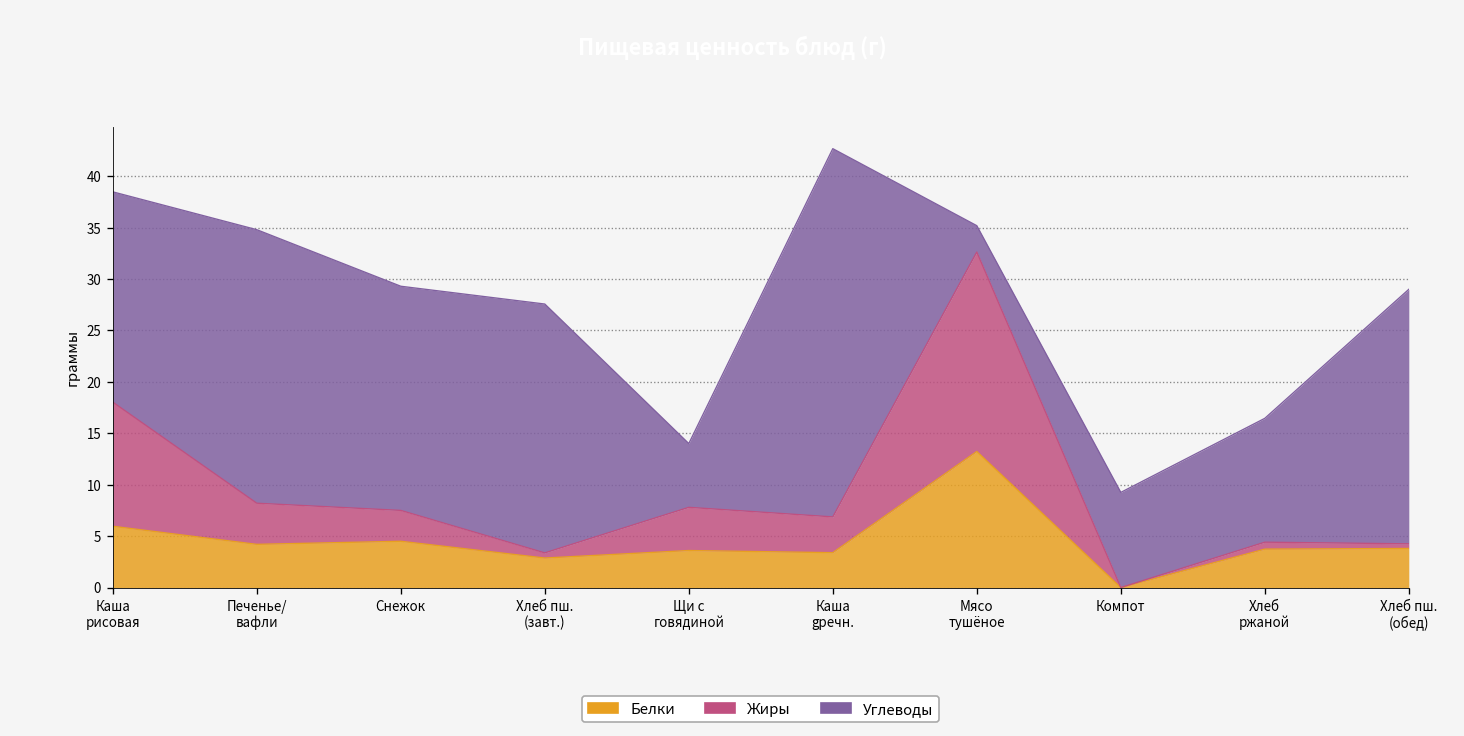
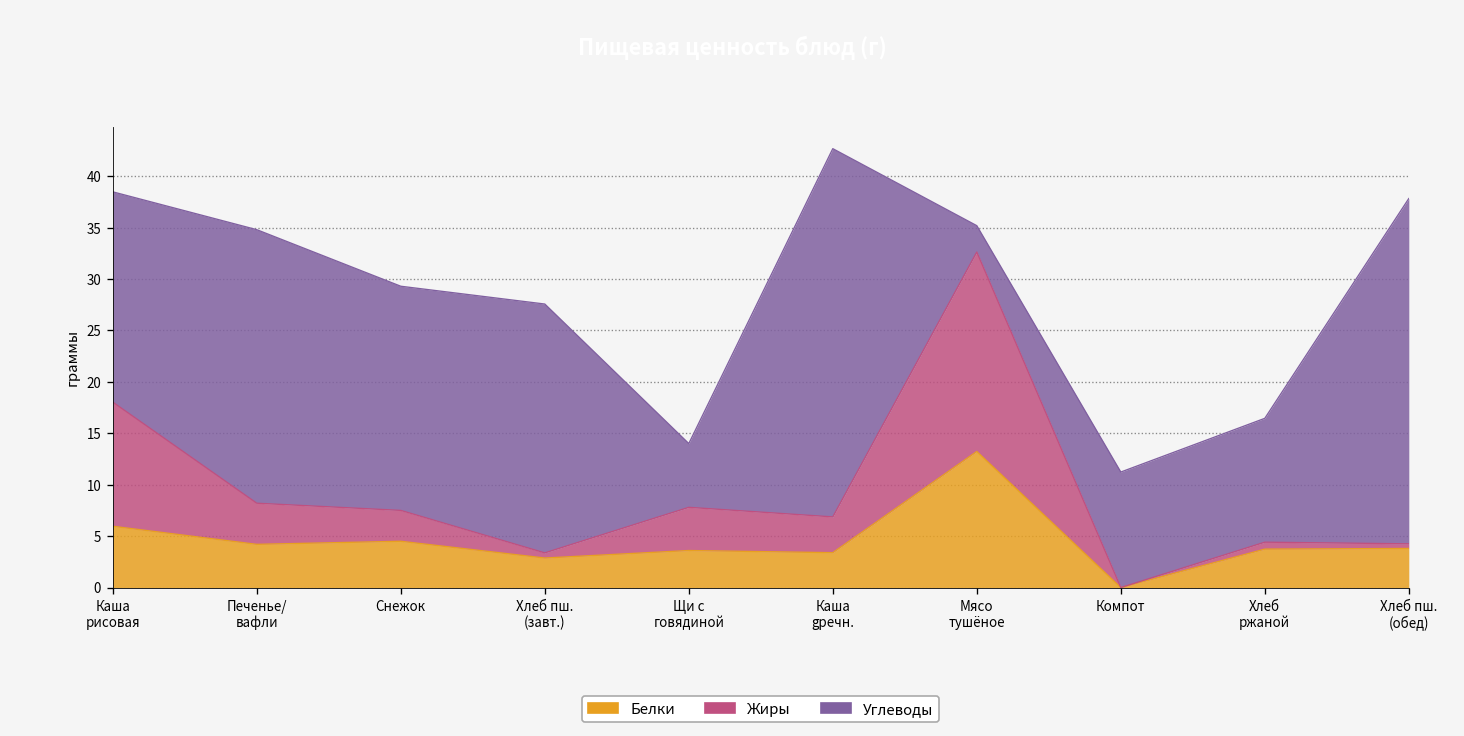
Углеводы, Компот: 9 -> 11
Углеводы, Хлеб пш. (обед): 25 -> 34
